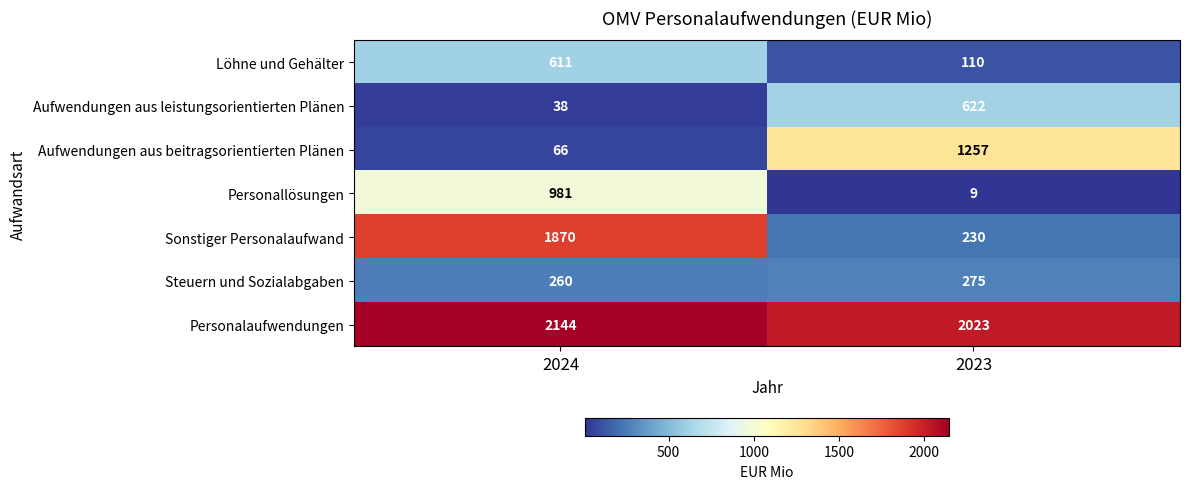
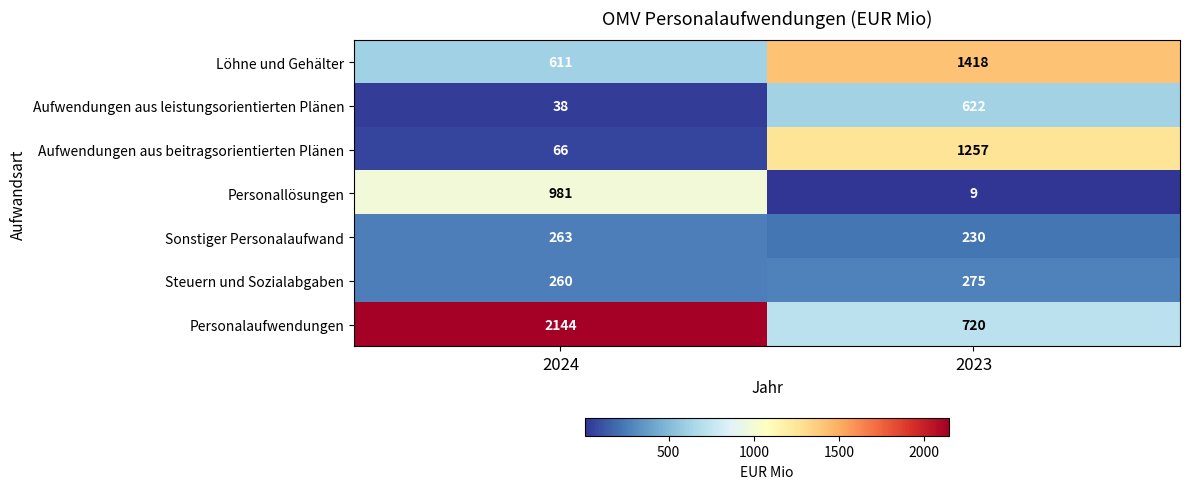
Löhne und Gehälter, 2023: 110 -> 1418
Sonstiger Personalaufwand, 2024: 1870 -> 263
Personalaufwendungen, 2023: 2023 -> 720
